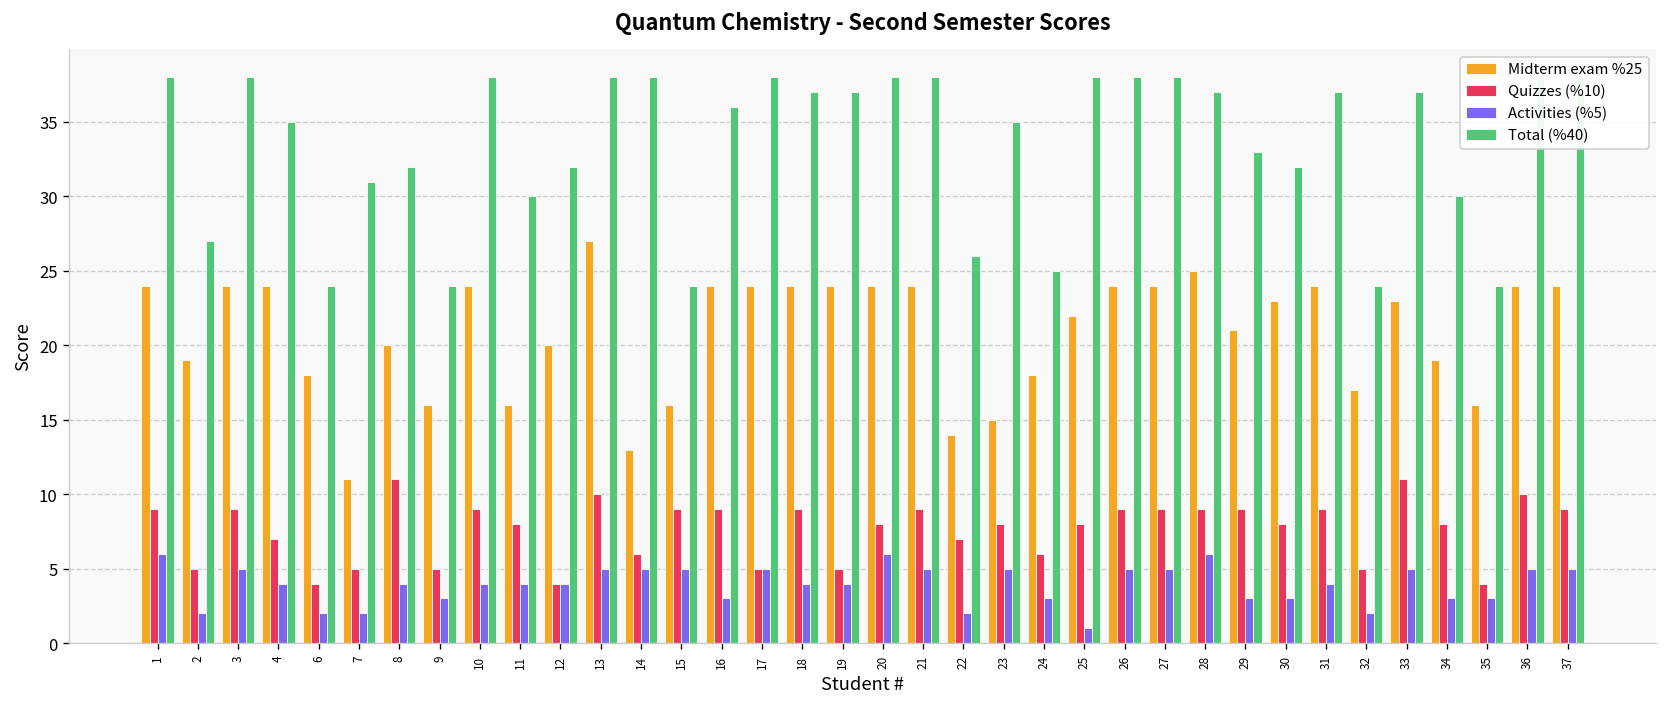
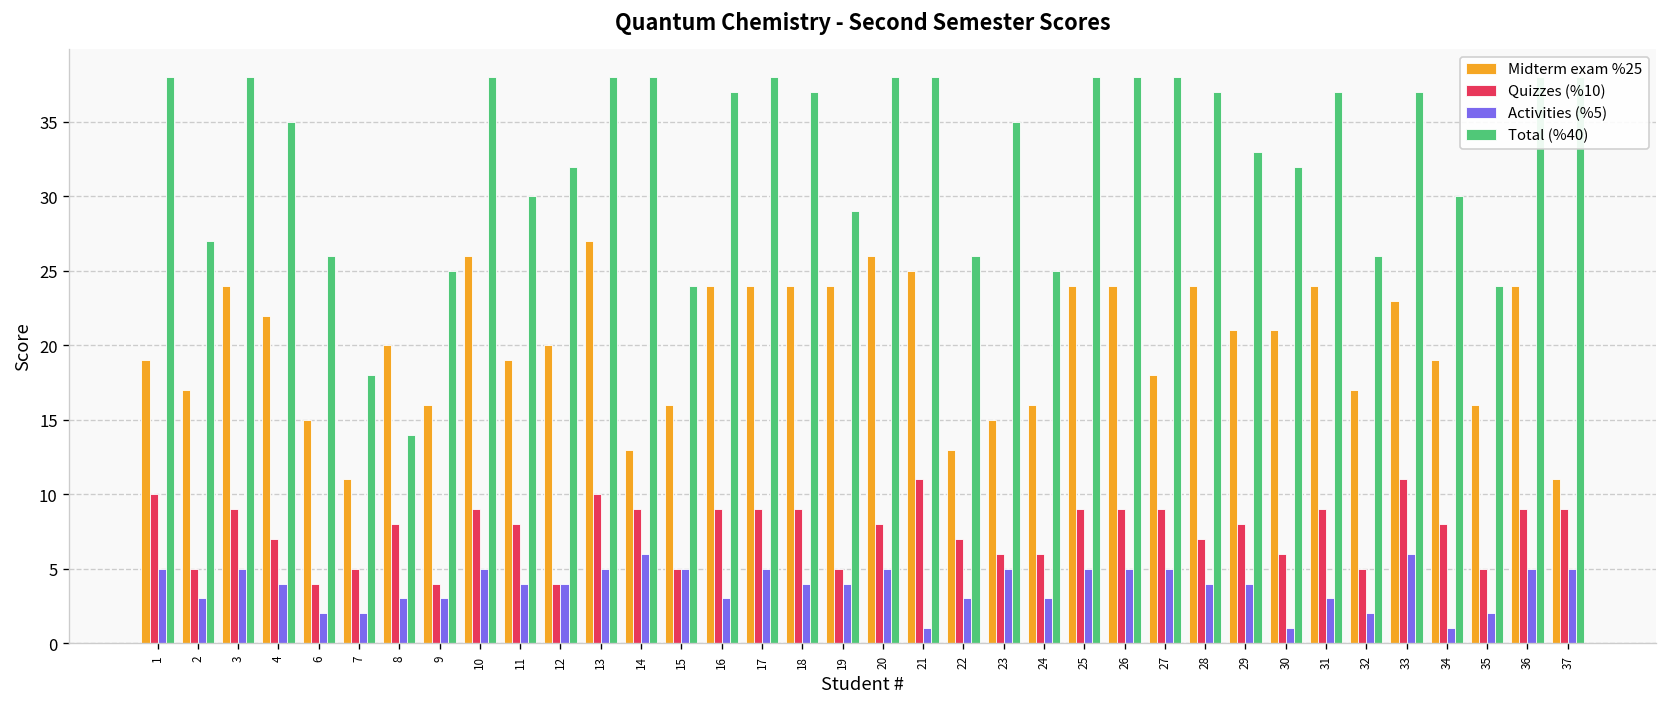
Midterm exam %25, 1: 24 -> 19
Quizzes (%10), 1: 9 -> 10
Activities (%5), 1: 6 -> 5
Midterm exam %25, 2: 19 -> 17
Activities (%5), 2: 2 -> 3
Midterm exam %25, 4: 24 -> 22
Midterm exam %25, 6: 18 -> 15
Total (%40), 6: 24 -> 26
Total (%40), 7: 31 -> 18
Quizzes (%10), 8: 11 -> 8
Activities (%5), 8: 4 -> 3
Total (%40), 8: 32 -> 14
Quizzes (%10), 9: 5 -> 4
Total (%40), 9: 24 -> 25
Midterm exam %25, 10: 24 -> 26
Activities (%5), 10: 4 -> 5
Midterm exam %25, 11: 16 -> 19
Quizzes (%10), 14: 6 -> 9
Activities (%5), 14: 5 -> 6
Quizzes (%10), 15: 9 -> 5
Total (%40), 16: 36 -> 37
Quizzes (%10), 17: 5 -> 9
Total (%40), 19: 37 -> 29
Midterm exam %25, 20: 24 -> 26
Activities (%5), 20: 6 -> 5
Midterm exam %25, 21: 24 -> 25
Quizzes (%10), 21: 9 -> 11
Activities (%5), 21: 5 -> 1
Midterm exam %25, 22: 14 -> 13
Activities (%5), 22: 2 -> 3
Quizzes (%10), 23: 8 -> 6
Midterm exam %25, 24: 18 -> 16
Midterm exam %25, 25: 22 -> 24
Quizzes (%10), 25: 8 -> 9
Activities (%5), 25: 1 -> 5
Midterm exam %25, 27: 24 -> 18
Midterm exam %25, 28: 25 -> 24
Quizzes (%10), 28: 9 -> 7
Activities (%5), 28: 6 -> 4
Quizzes (%10), 29: 9 -> 8
Activities (%5), 29: 3 -> 4
Midterm exam %25, 30: 23 -> 21
Quizzes (%10), 30: 8 -> 6
Activities (%5), 30: 3 -> 1
Activities (%5), 31: 4 -> 3
Total (%40), 32: 24 -> 26
Activities (%5), 33: 5 -> 6
Activities (%5), 34: 3 -> 1
Quizzes (%10), 35: 4 -> 5
Activities (%5), 35: 3 -> 2
Quizzes (%10), 36: 10 -> 9
Midterm exam %25, 37: 24 -> 11
